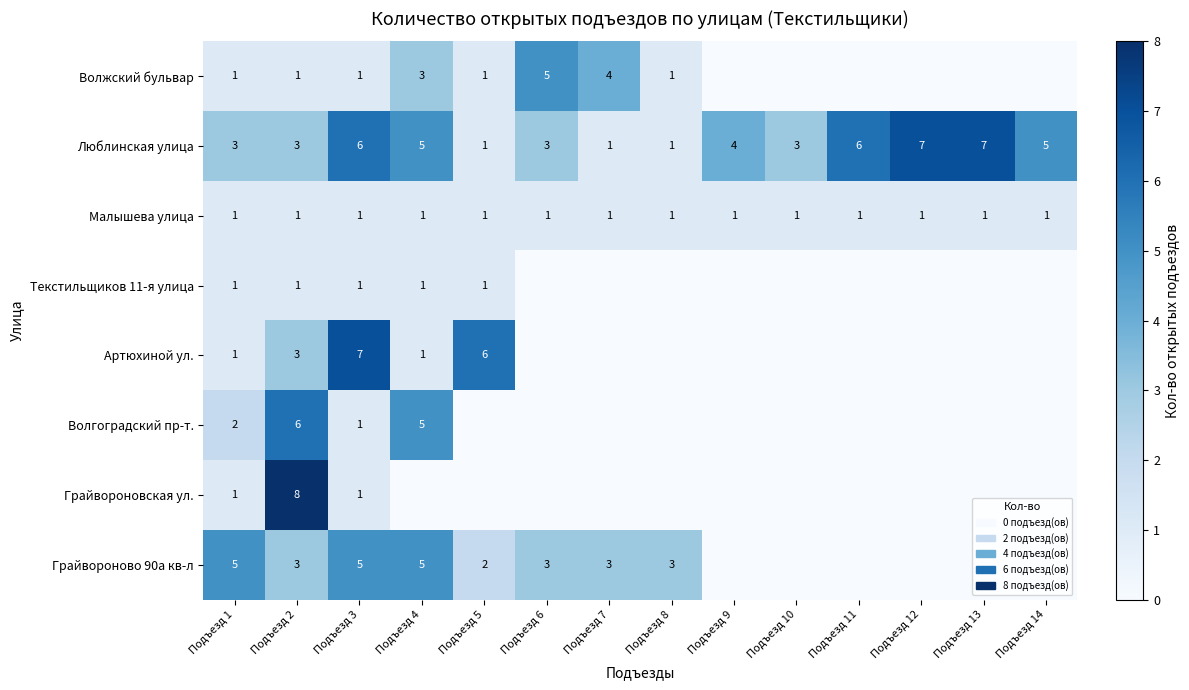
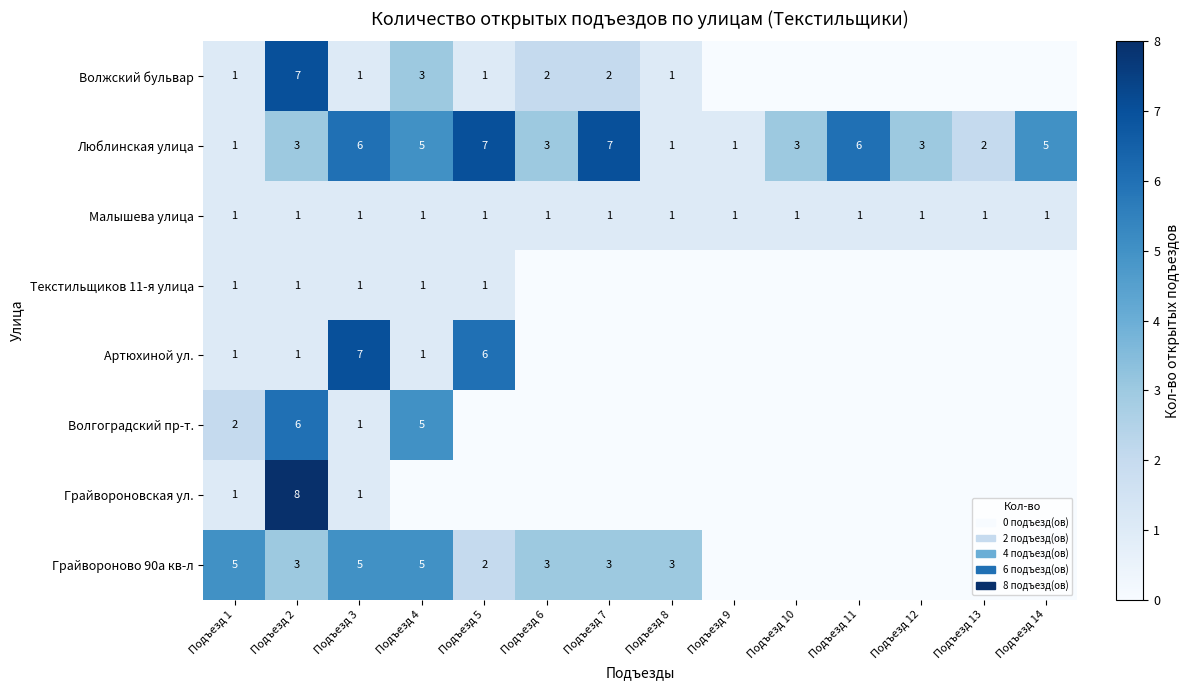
Волжский бульвар, Подъезд 2: 1 -> 7
Волжский бульвар, Подъезд 6: 5 -> 2
Волжский бульвар, Подъезд 7: 4 -> 2
Люблинская улица, Подъезд 1: 3 -> 1
Люблинская улица, Подъезд 5: 1 -> 7
Люблинская улица, Подъезд 7: 1 -> 7
Люблинская улица, Подъезд 9: 4 -> 1
Люблинская улица, Подъезд 12: 7 -> 3
Люблинская улица, Подъезд 13: 7 -> 2
Артюхиной ул., Подъезд 2: 3 -> 1
